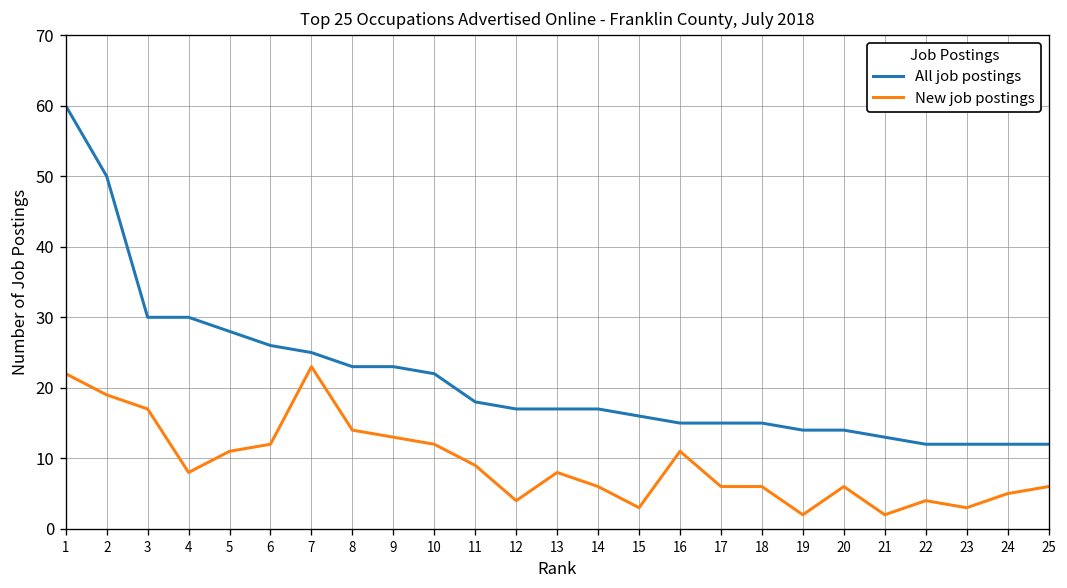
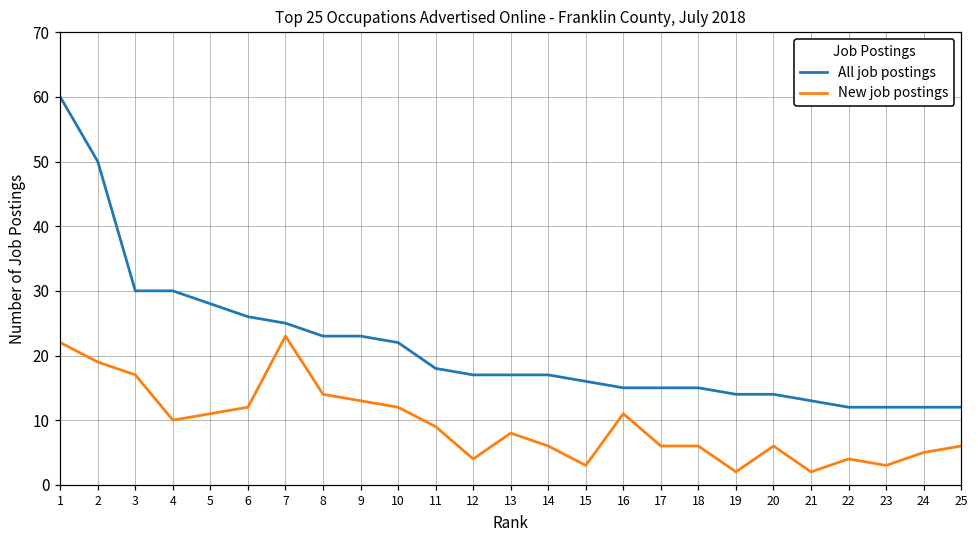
New job postings, 4: 8 -> 10
